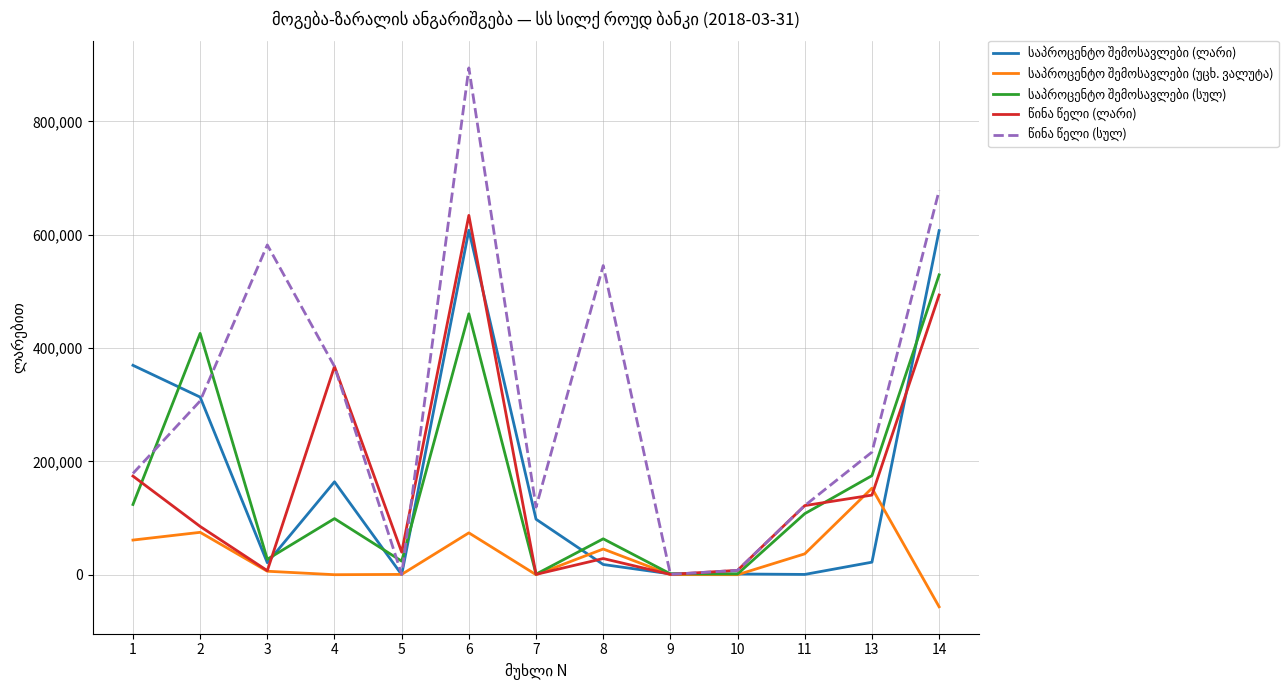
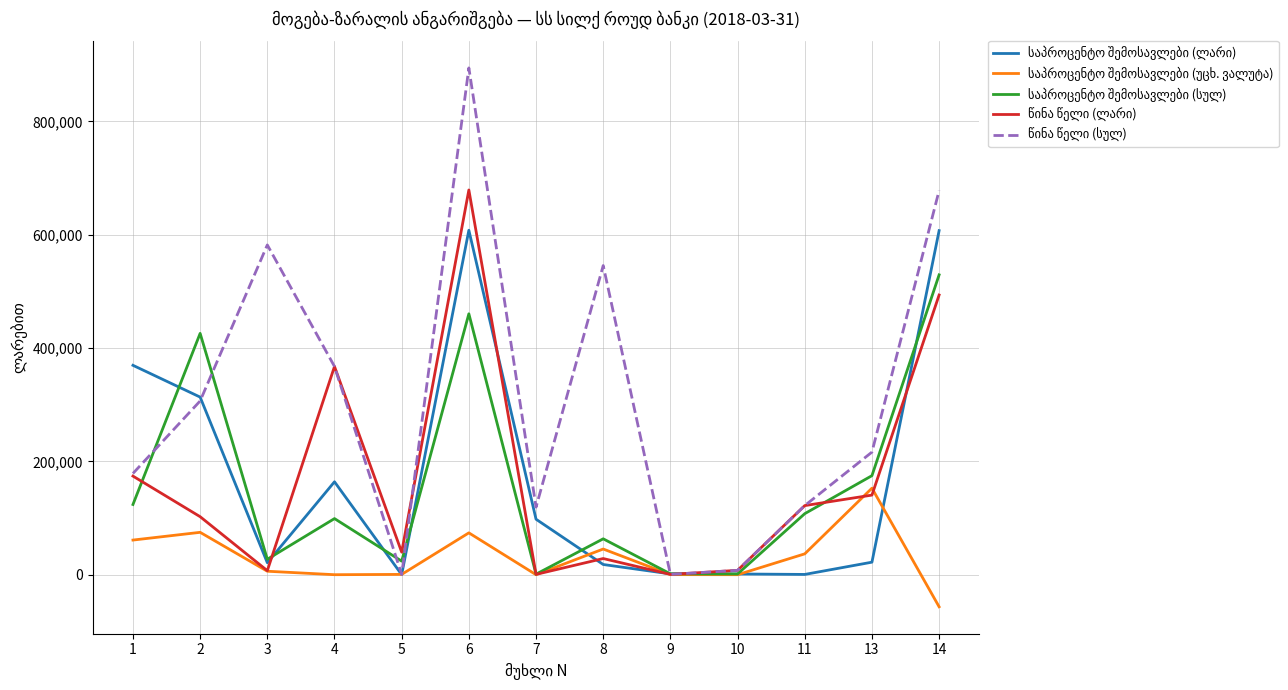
წინა წელი (ლარი), 2: 90,000 -> 100,000
წინა წელი (ლარი), 6: 630,000 -> 680,000
